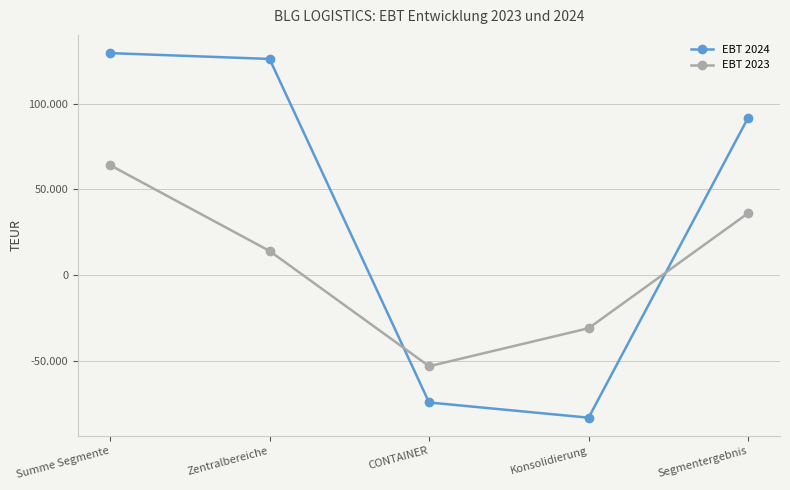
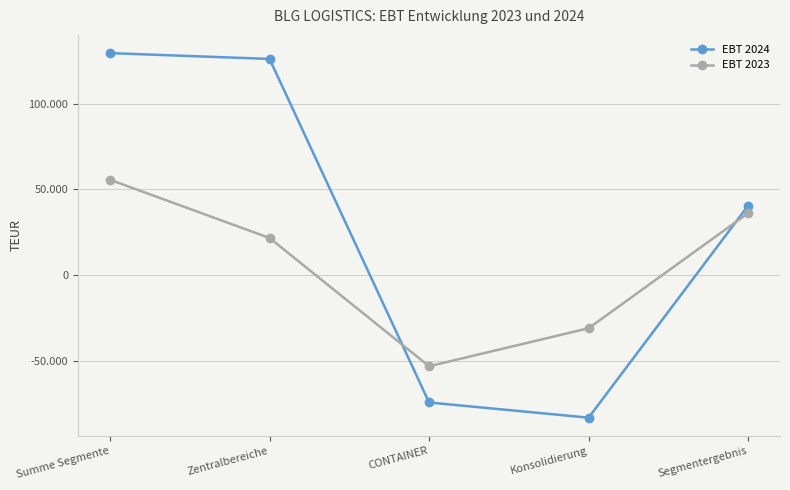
EBT 2023, Summe Segmente: 64 -> 56
EBT 2023, Zentralbereiche: 14 -> 22
EBT 2024, Segmentergebnis: 92 -> 40
